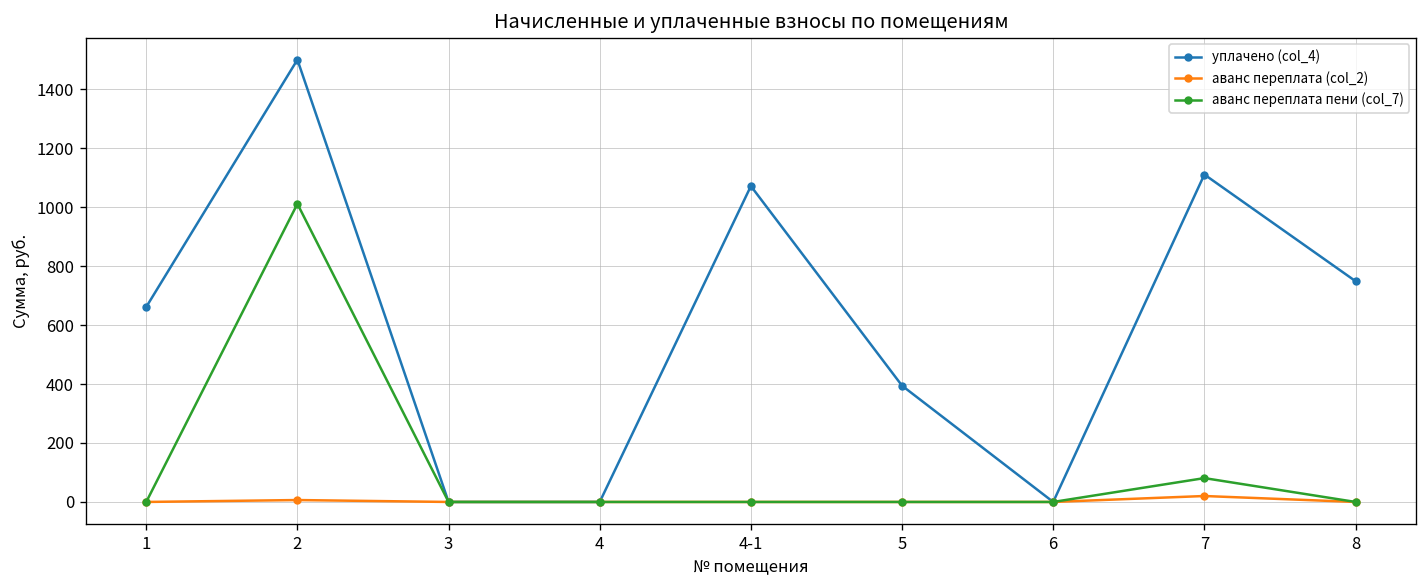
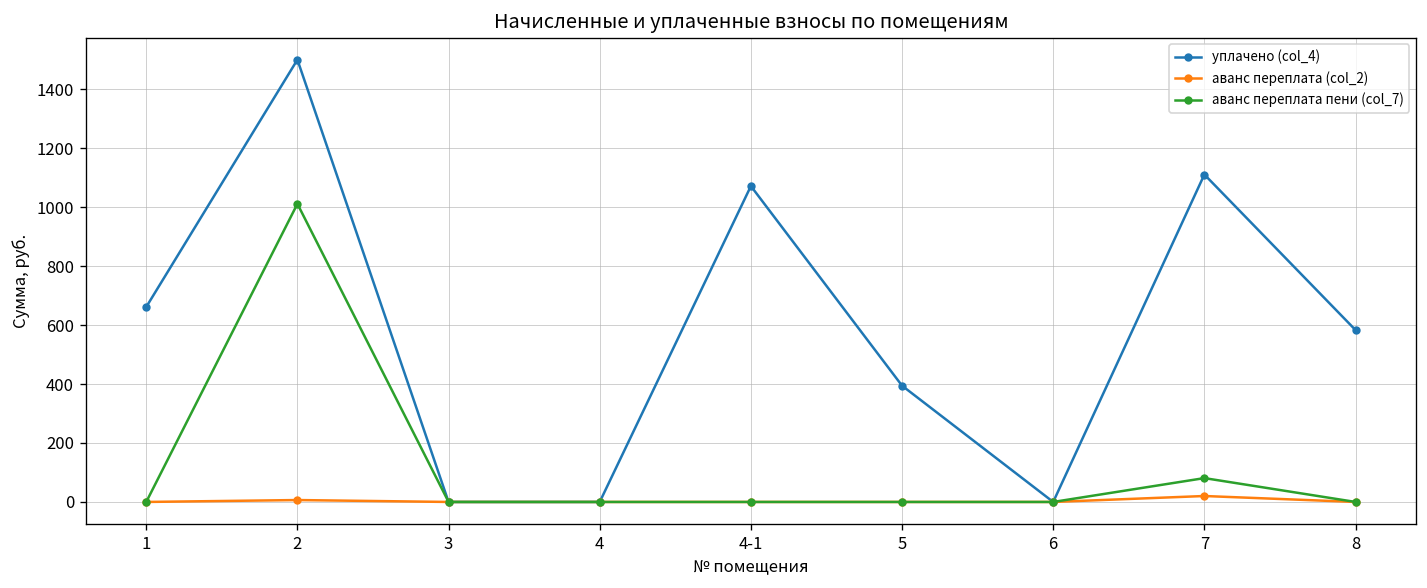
уплачено (col_4), 8: 750 -> 580
